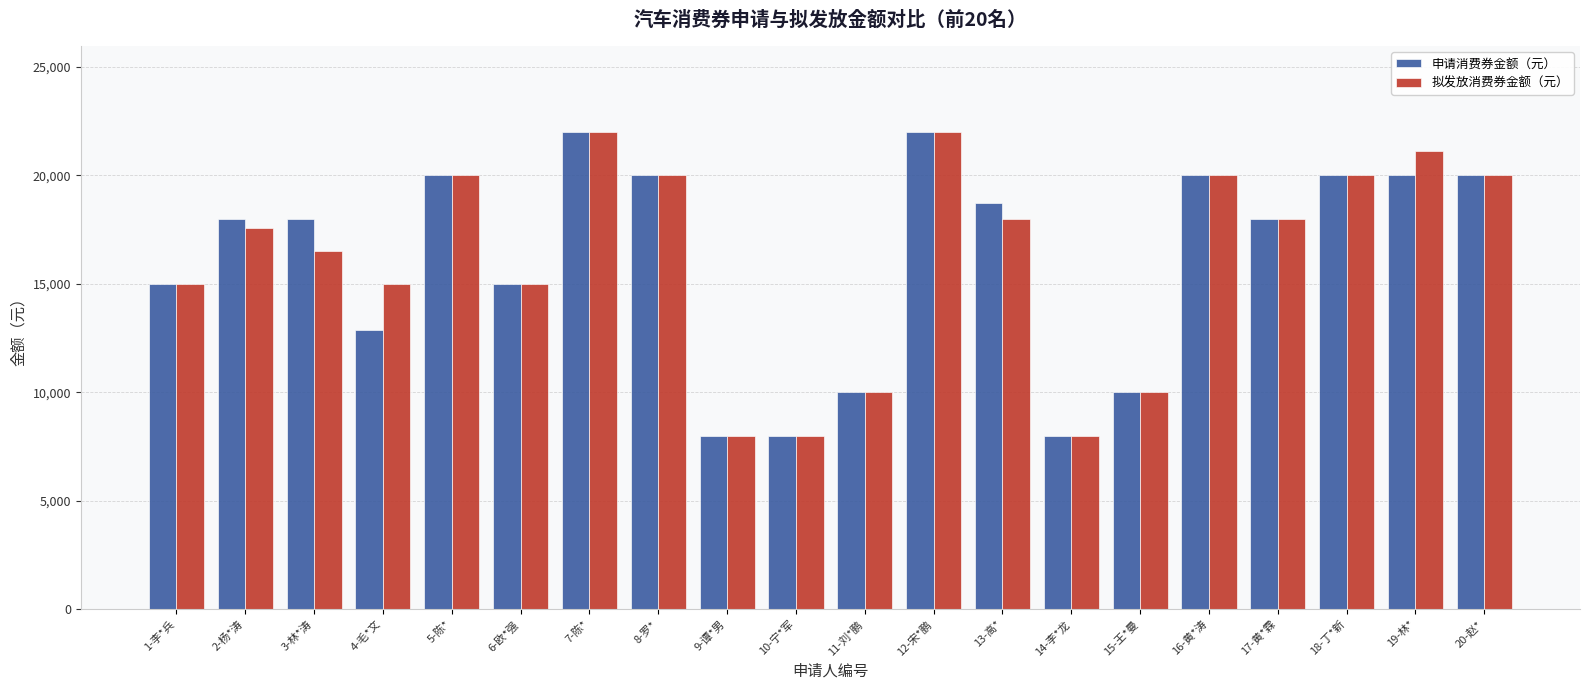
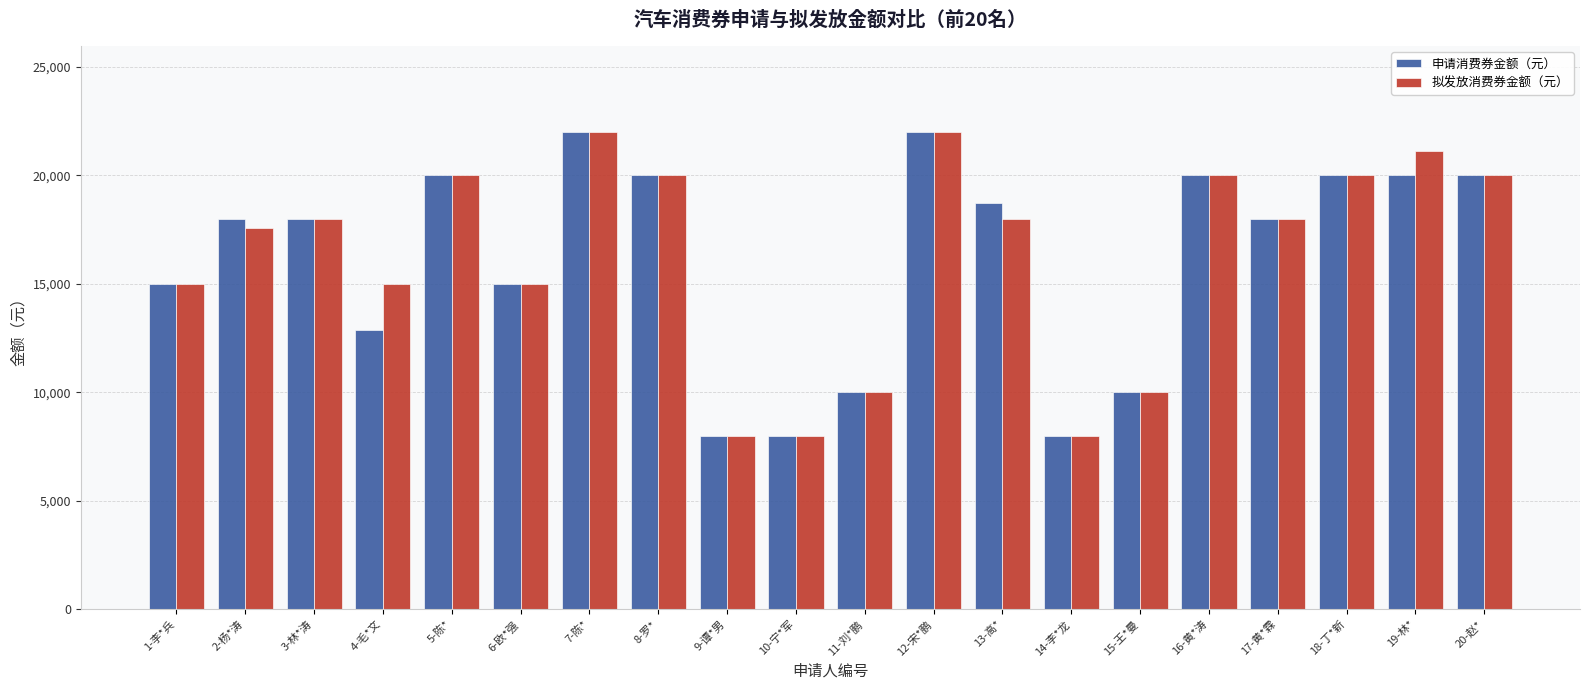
拟发放消费券金额（元）, 3-林*涛: 16,500 -> 18,000
